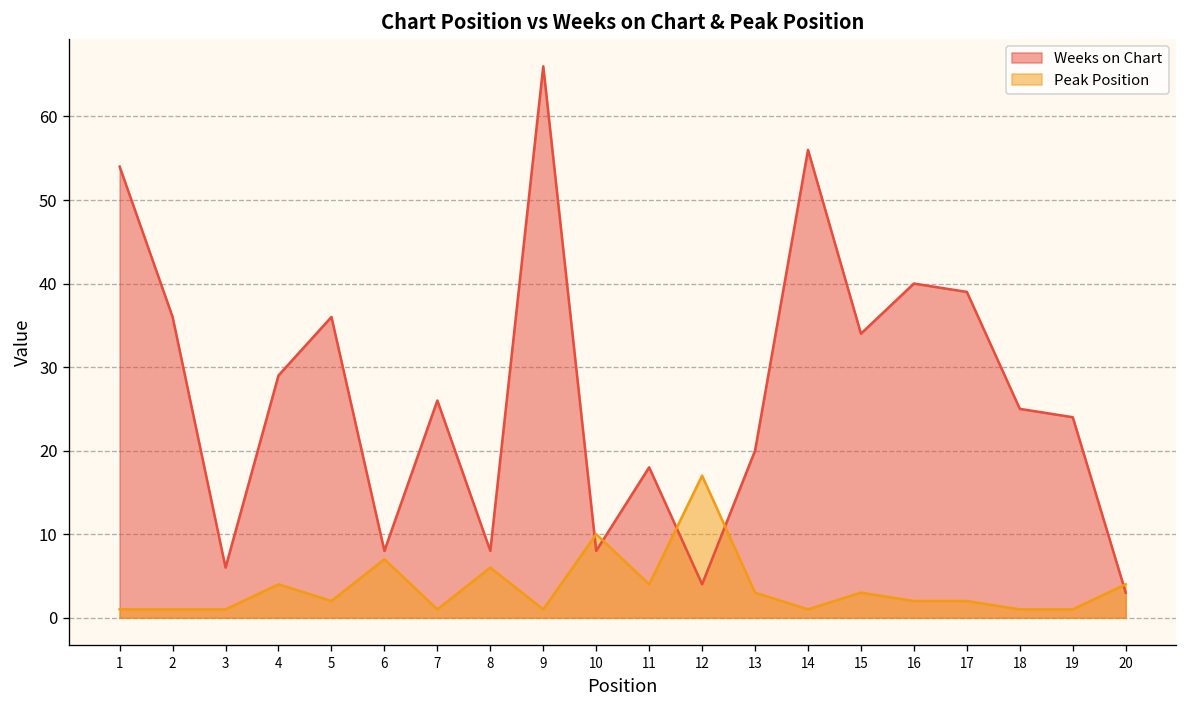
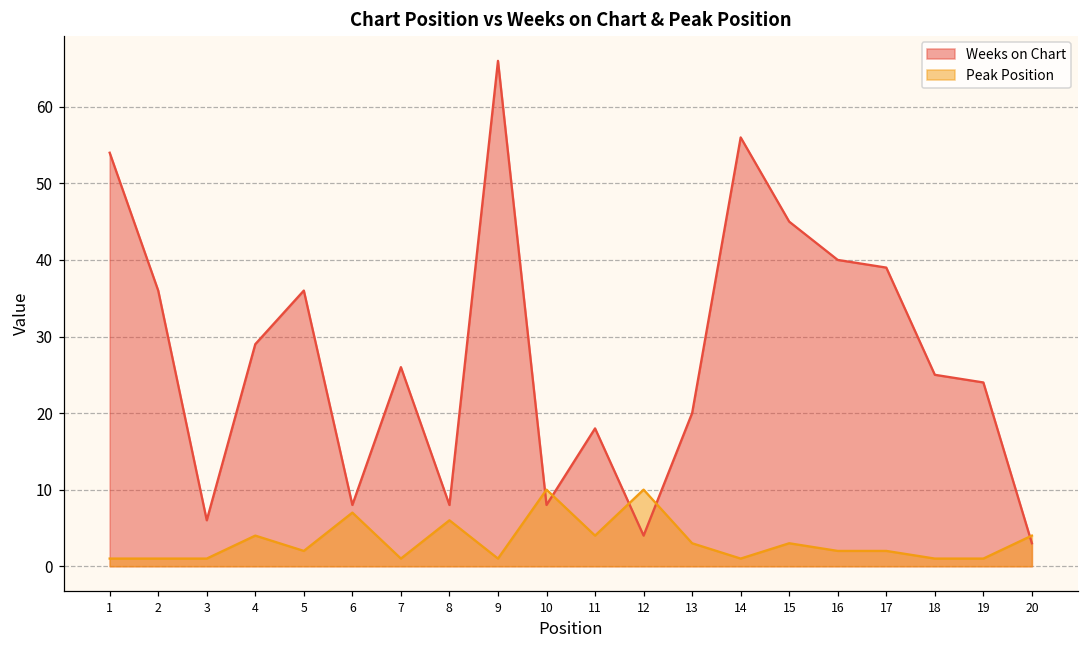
Peak Position, 12: 17 -> 10
Weeks on Chart, 15: 34 -> 45
